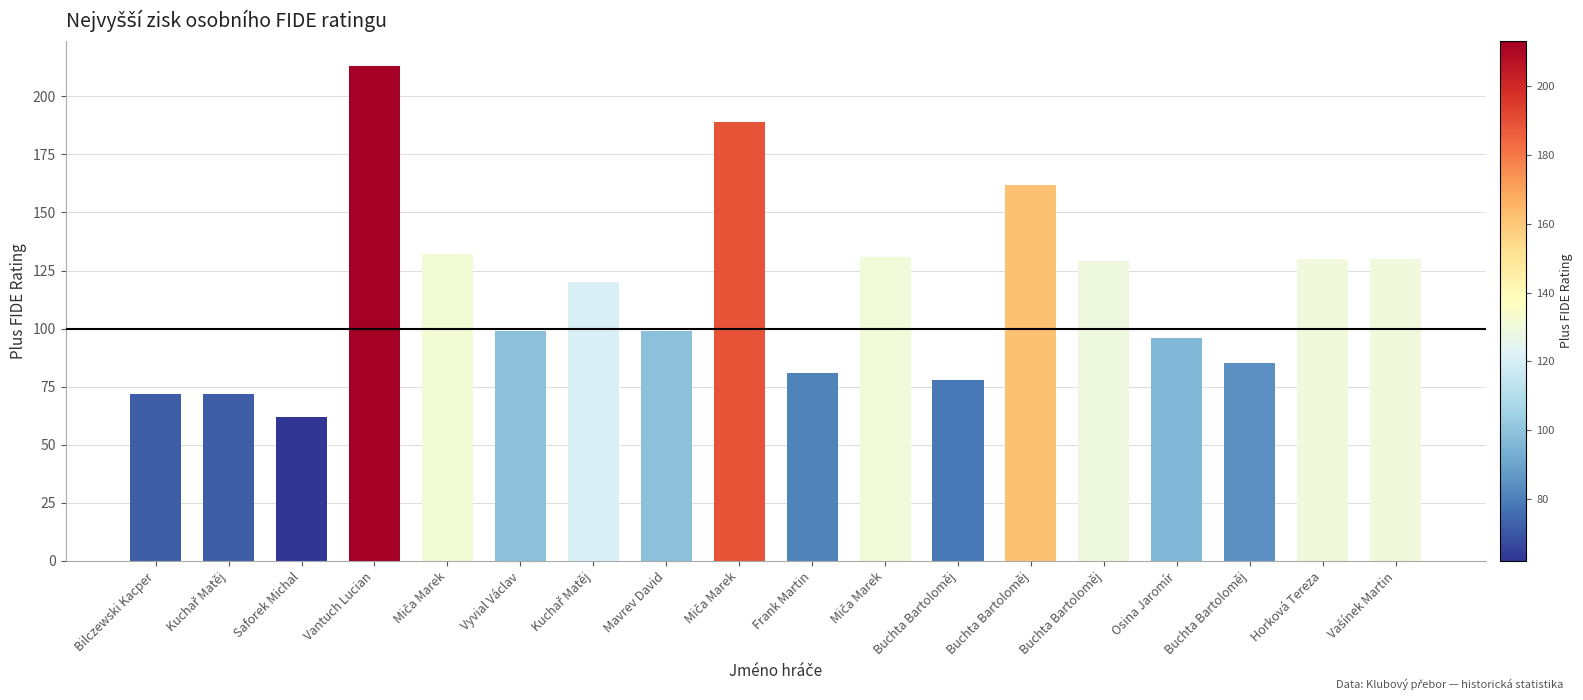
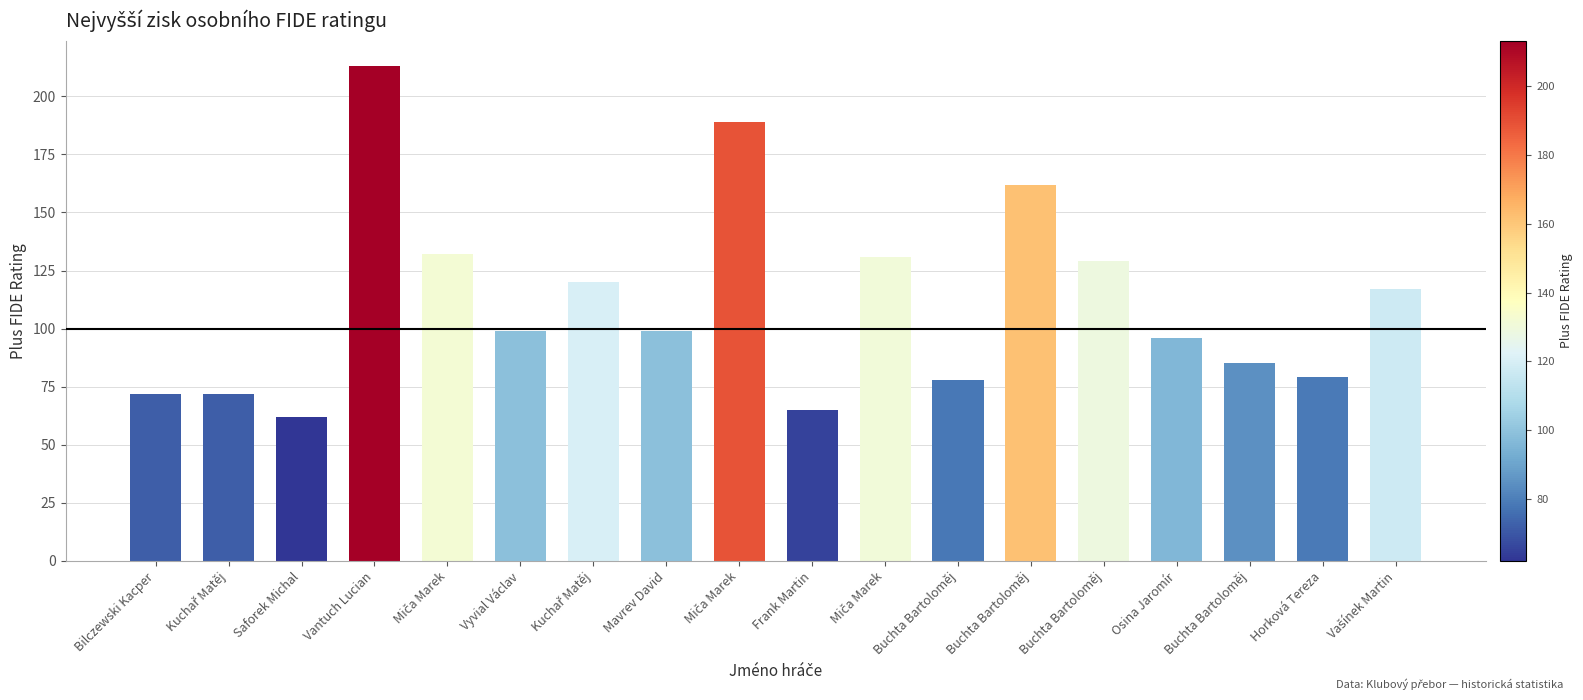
Frank Martin: 81 -> 65
Horková Tereza: 130 -> 79
Vašínek Martin: 130 -> 117
